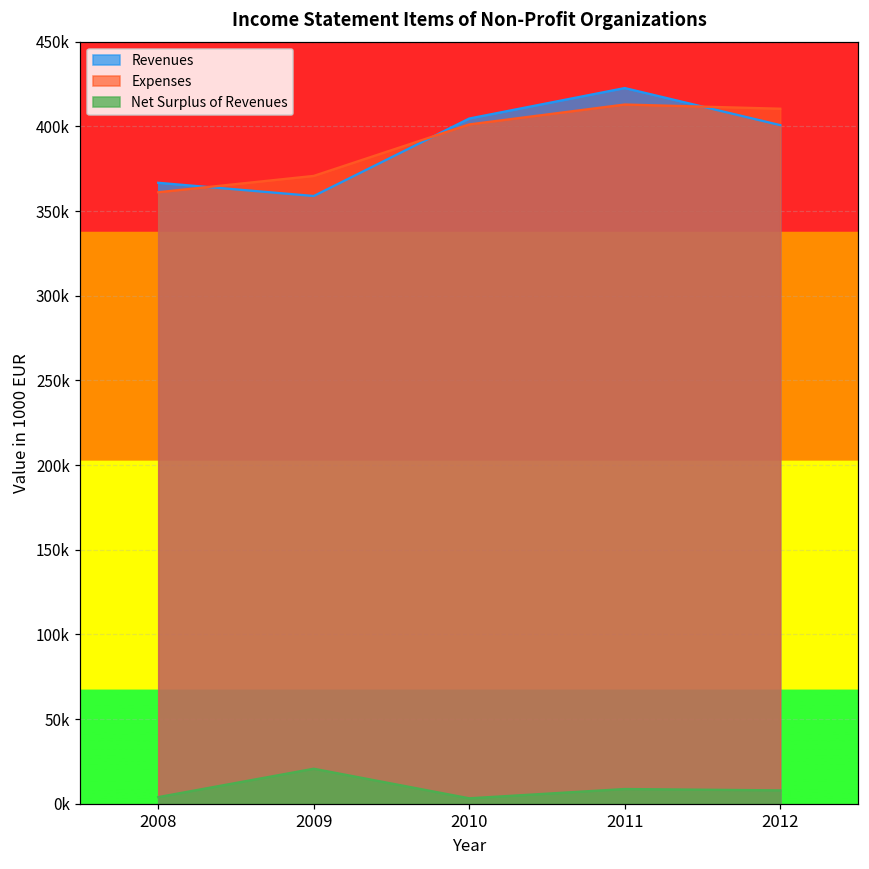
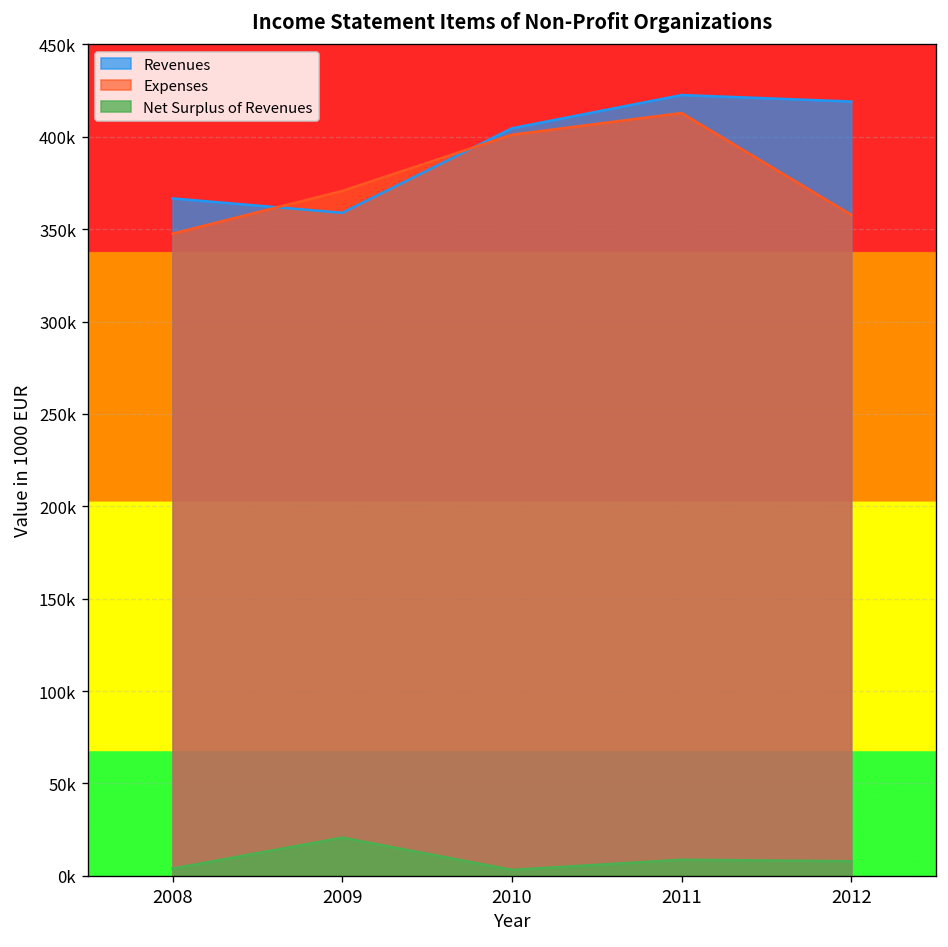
Expenses, 2008: 361000 -> 348000
Revenues, 2012: 401000 -> 419000
Expenses, 2012: 410000 -> 358000
